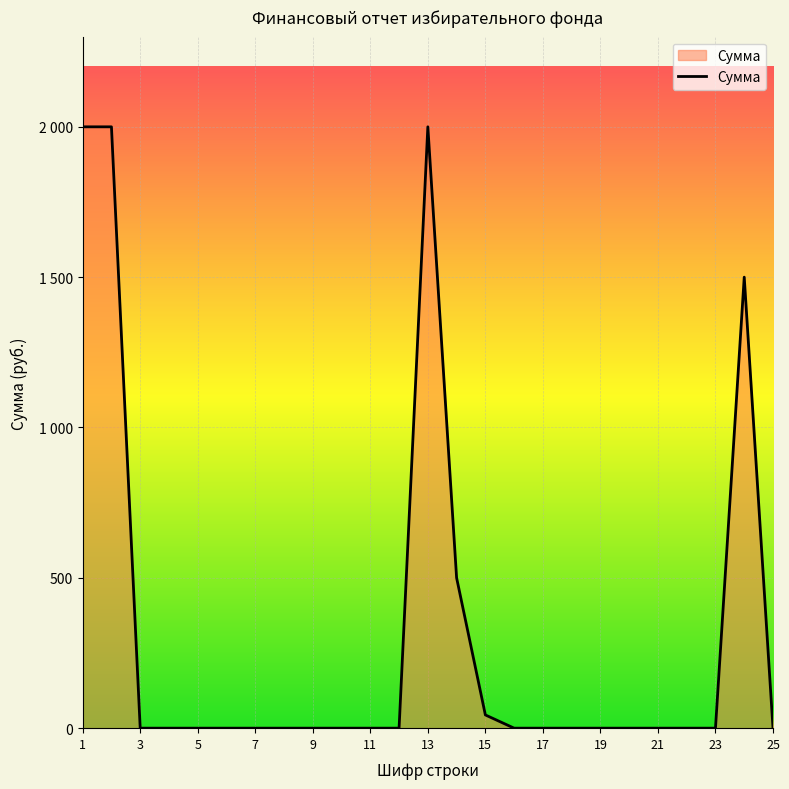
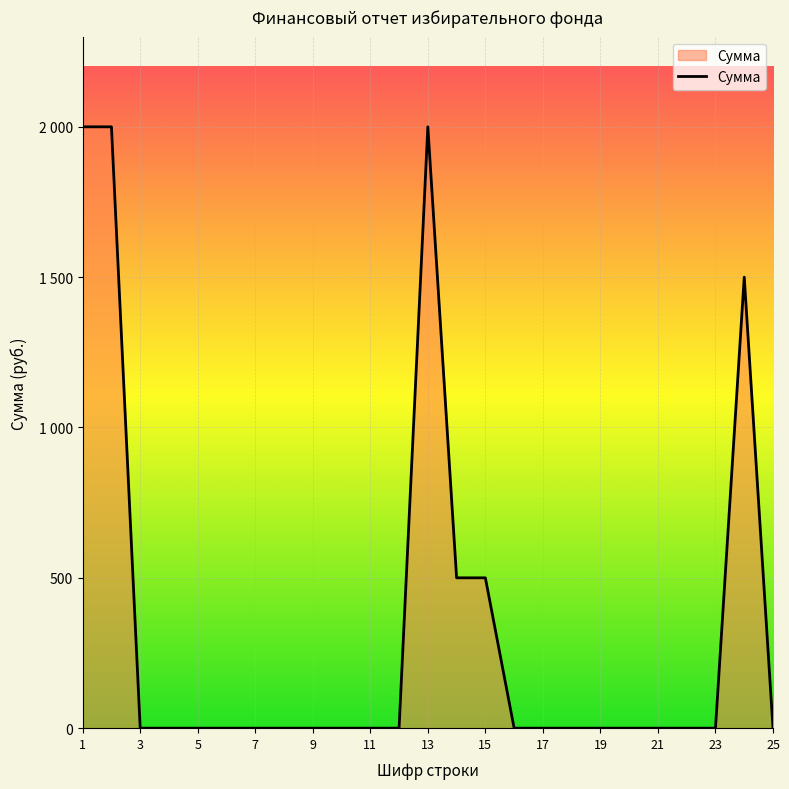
15: 40 -> 500
